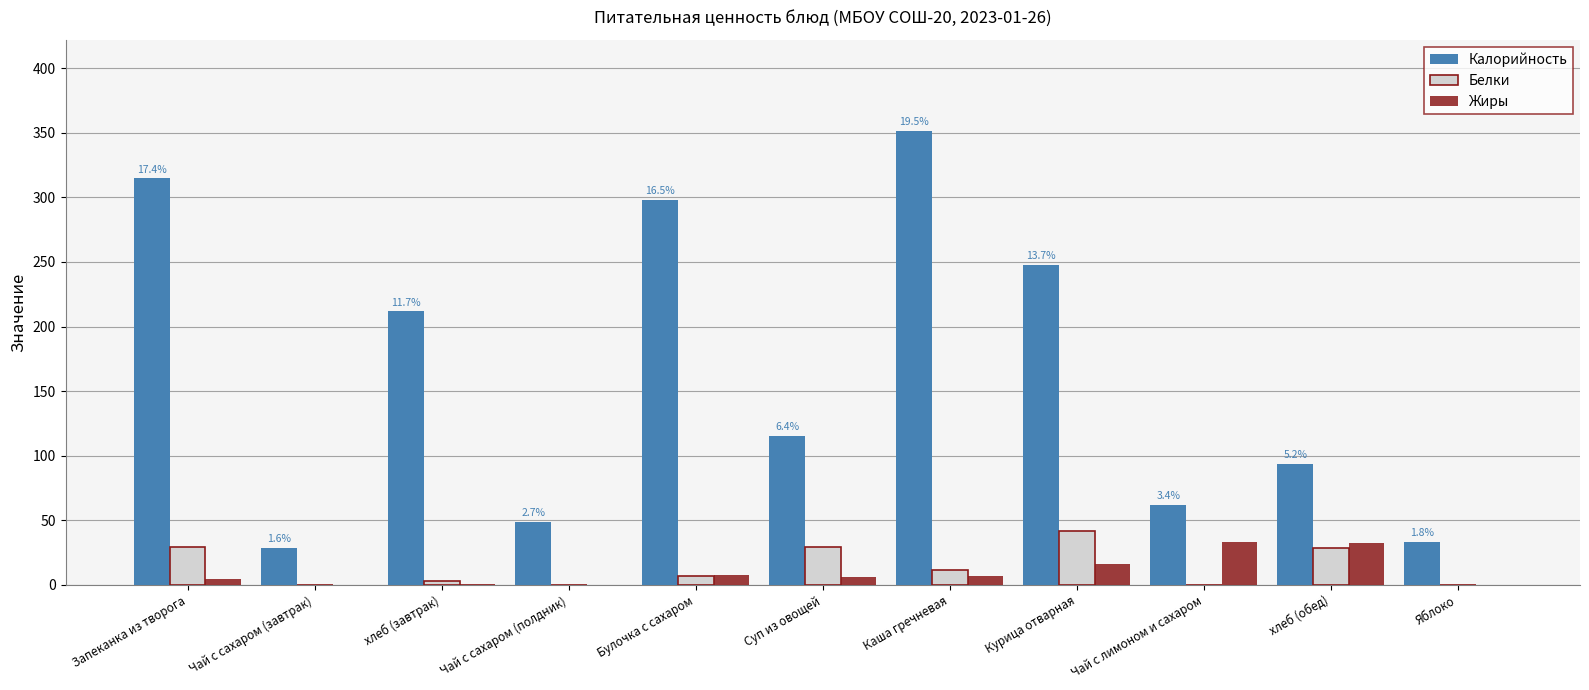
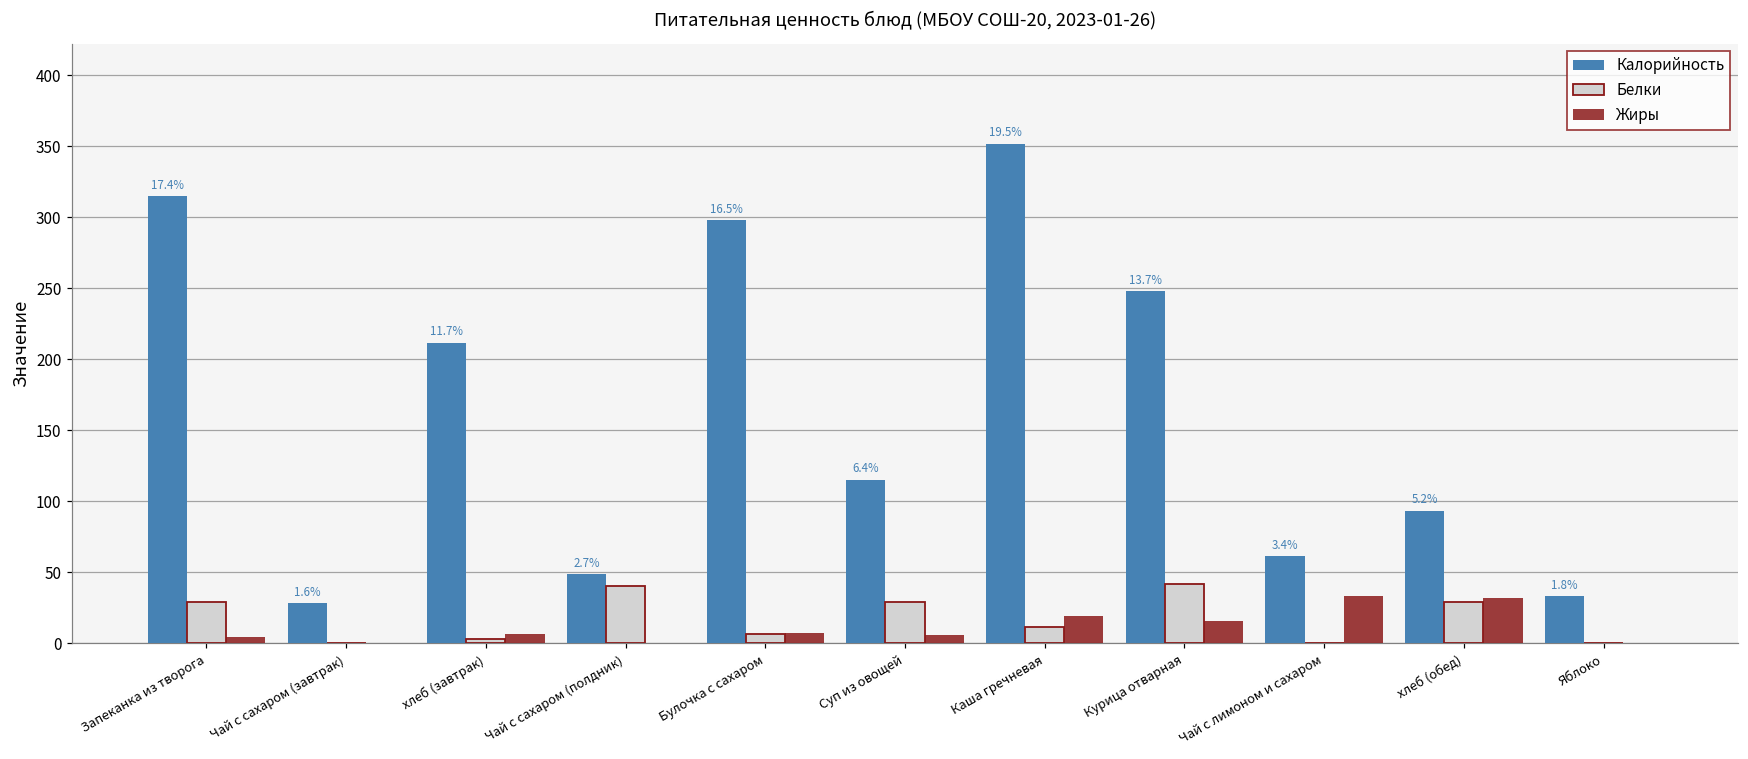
Жиры, хлеб (завтрак): 0 -> 7
Белки, Чай с сахаром (полдник): 0 -> 41
Жиры, Каша гречневая: 7 -> 19
